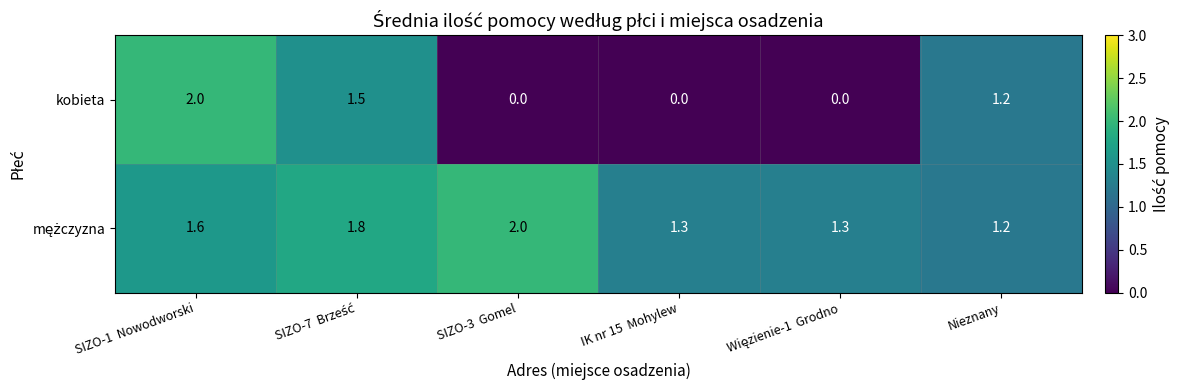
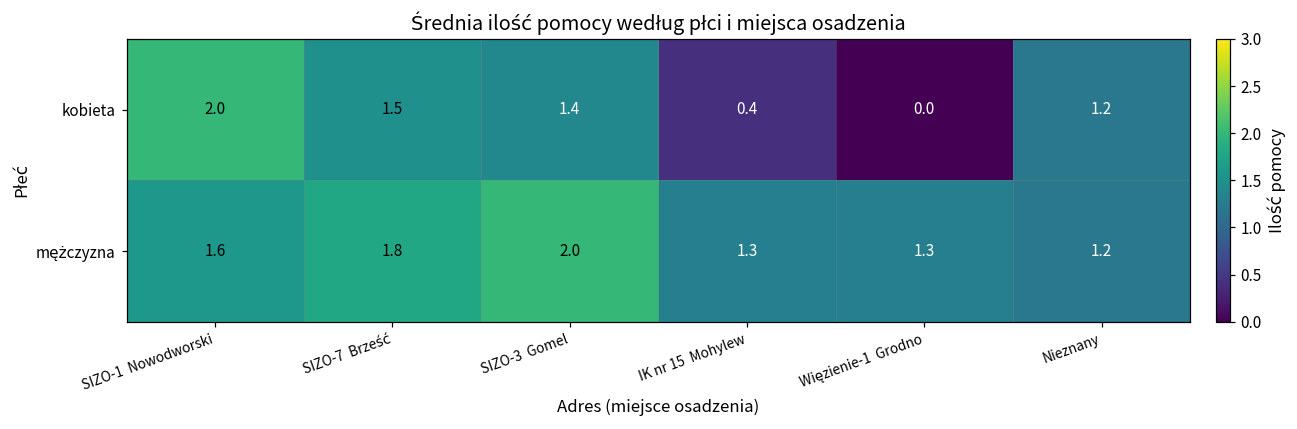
kobieta, SIZO-3 Gomel: 0.0 -> 1.4
kobieta, IK nr 15 Mohylew: 0.0 -> 0.4
